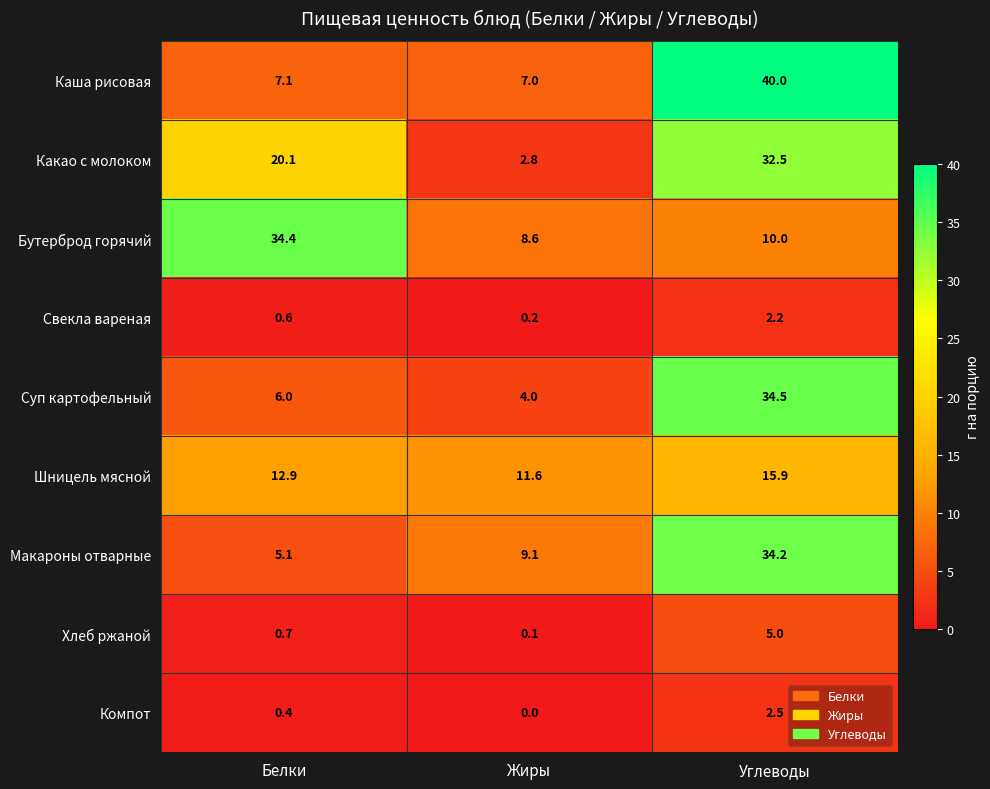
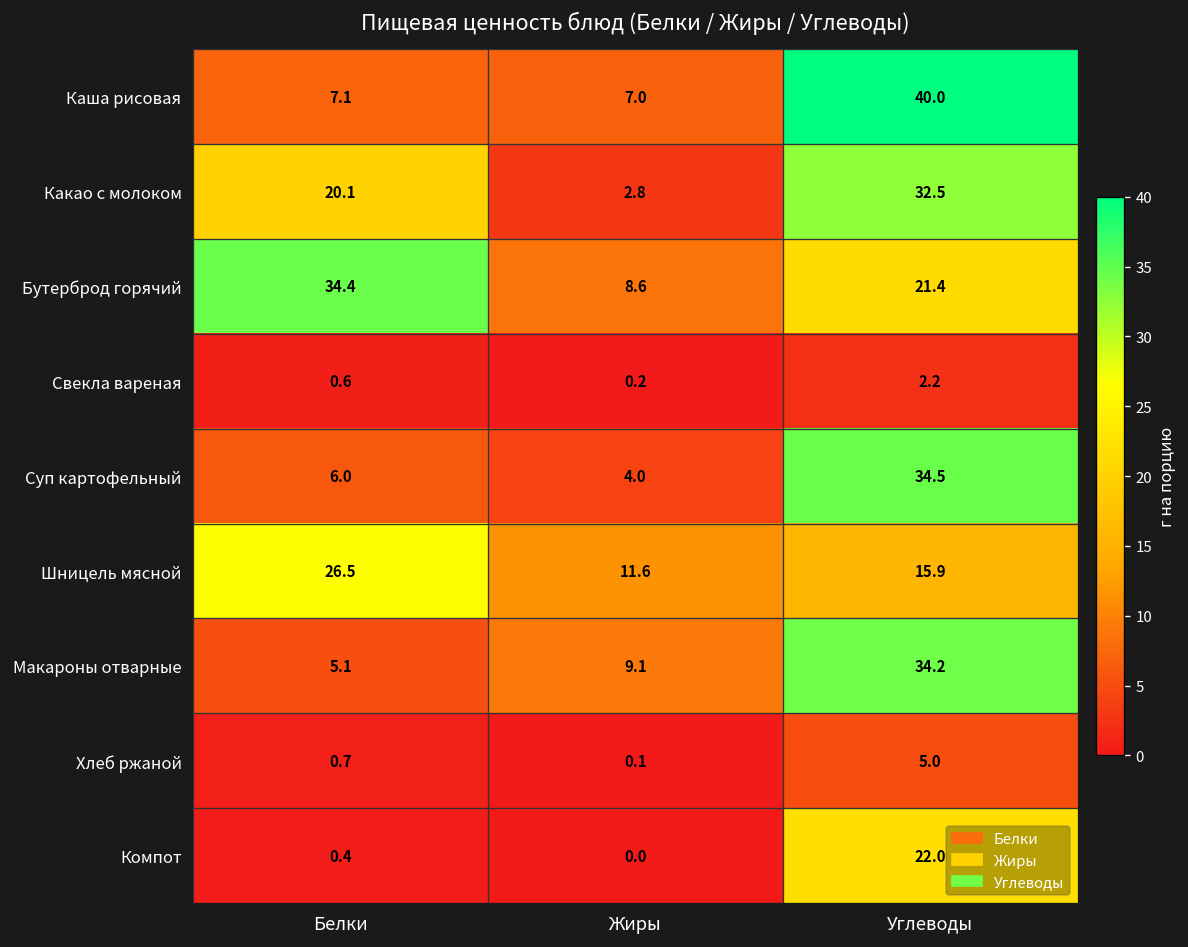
Бутерброд горячий, Углеводы: 10.0 -> 21.4
Шницель мясной, Белки: 12.9 -> 26.5
Компот, Углеводы: 2.5 -> 22.0
